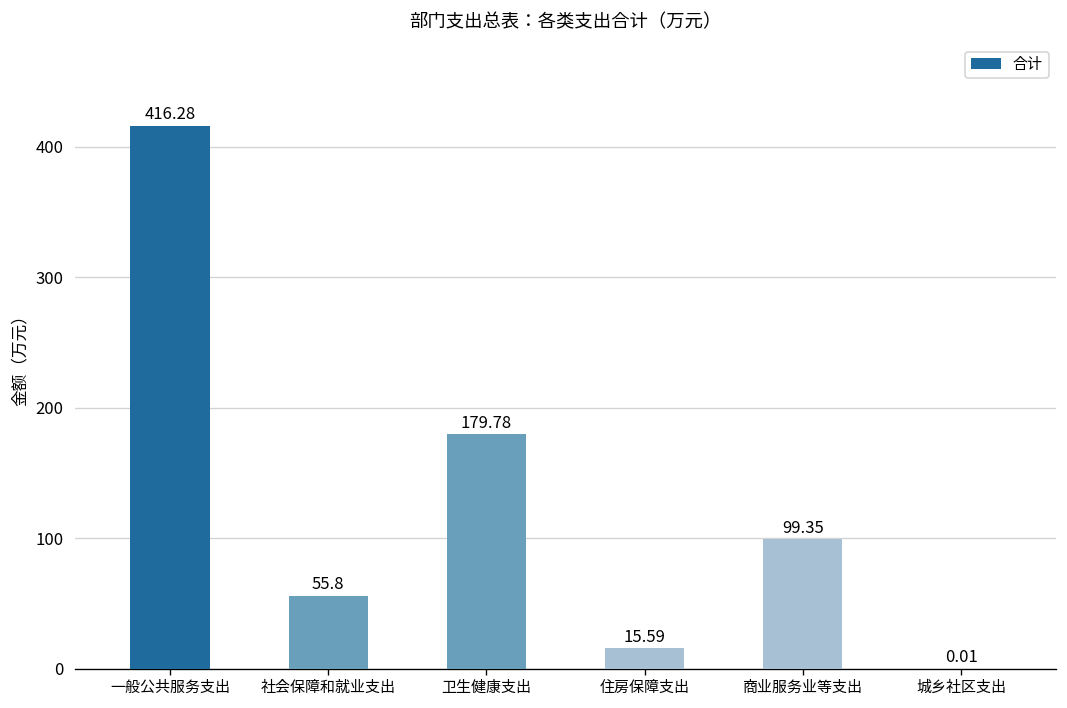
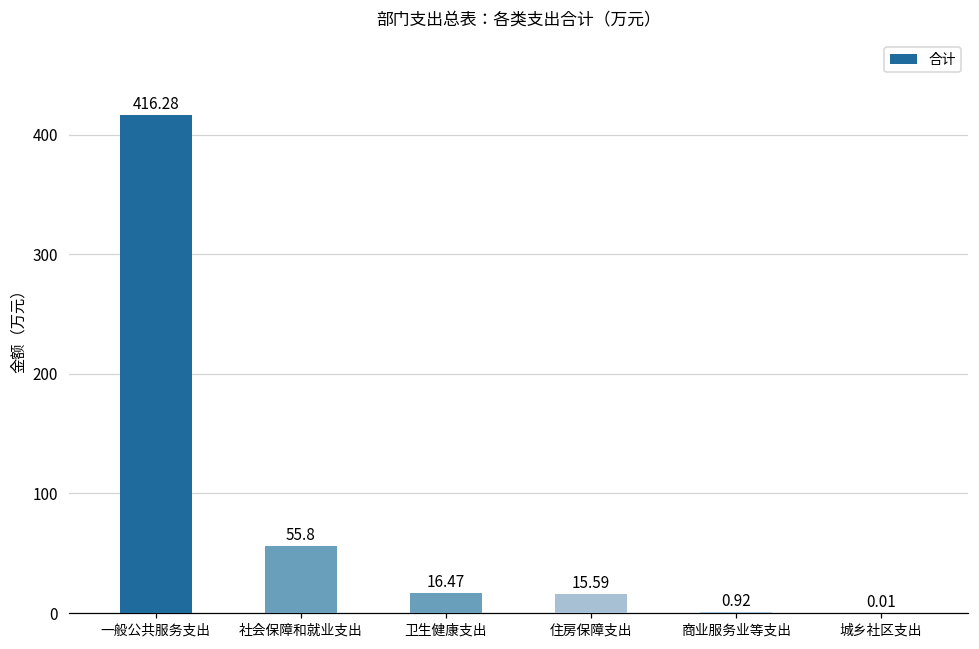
卫生健康支出: 179.78 -> 16.47
商业服务业等支出: 99.35 -> 0.92
